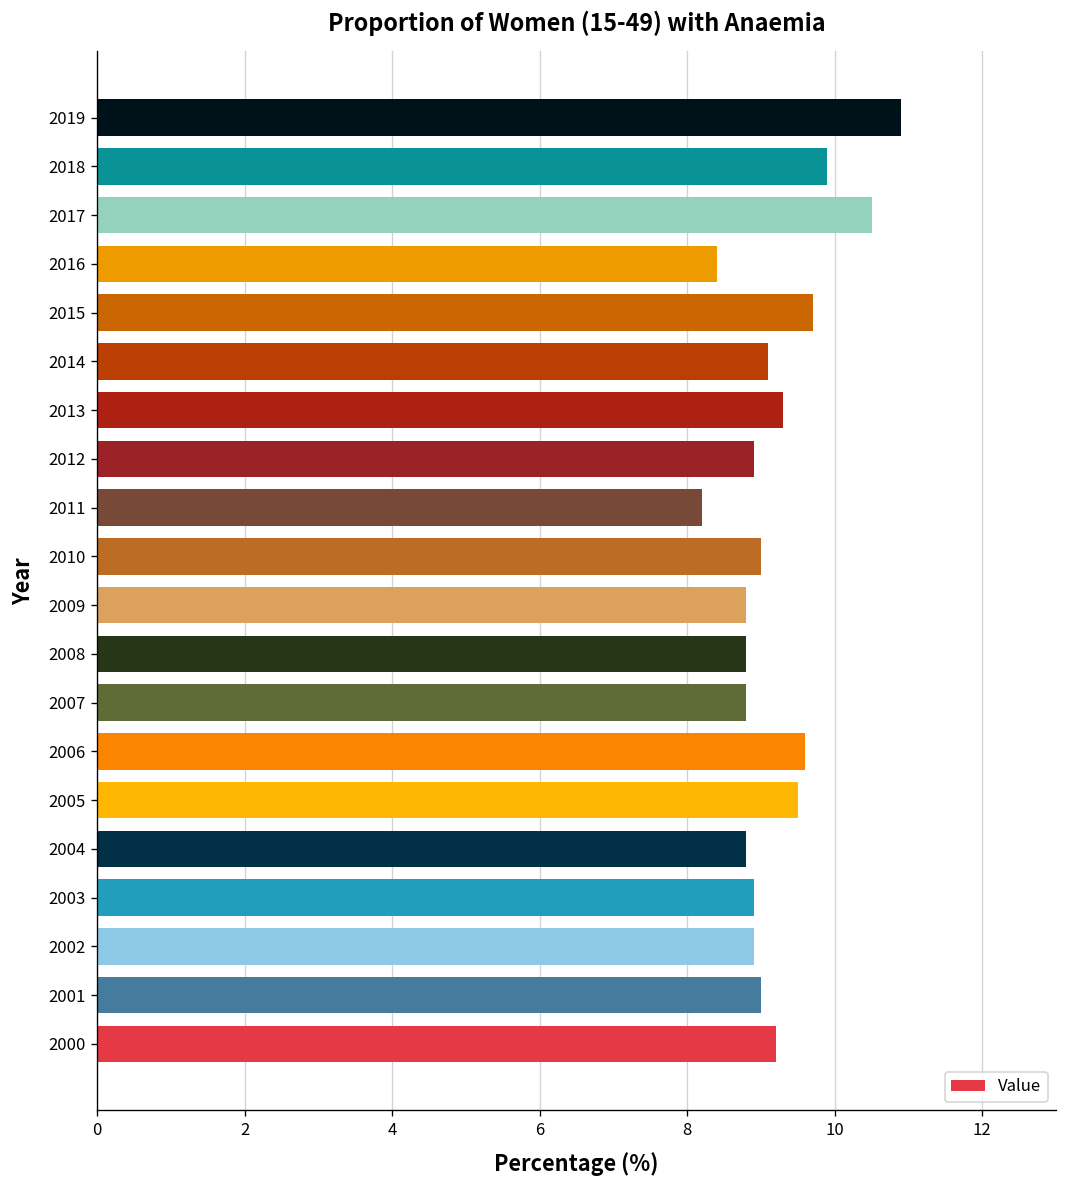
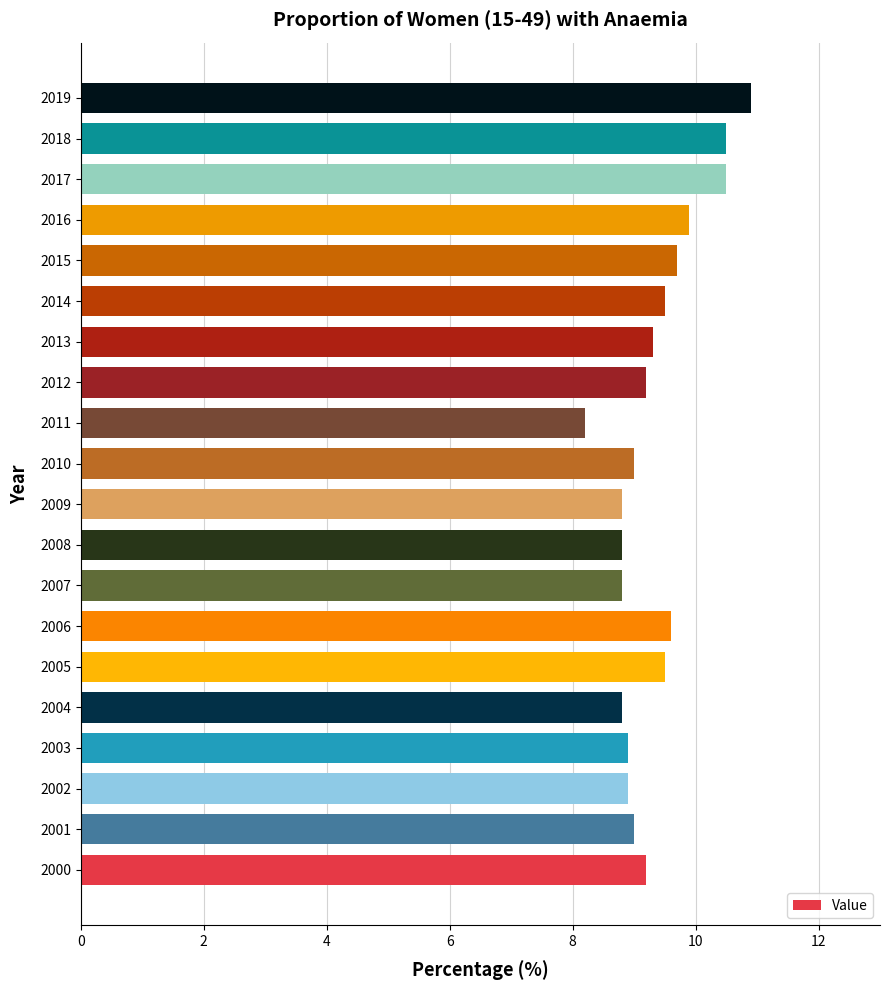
2018: 9.9 -> 10.5
2016: 8.4 -> 9.9
2014: 9.1 -> 9.5
2012: 8.9 -> 9.2
